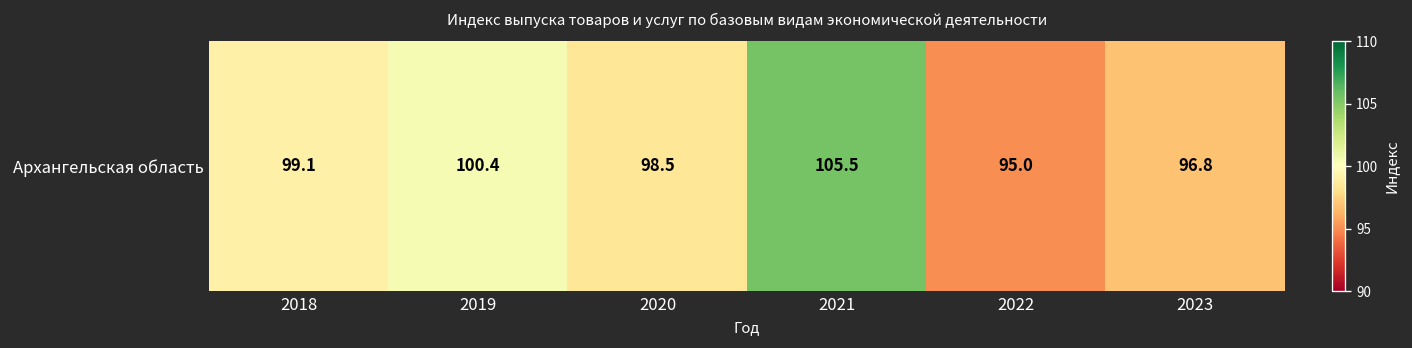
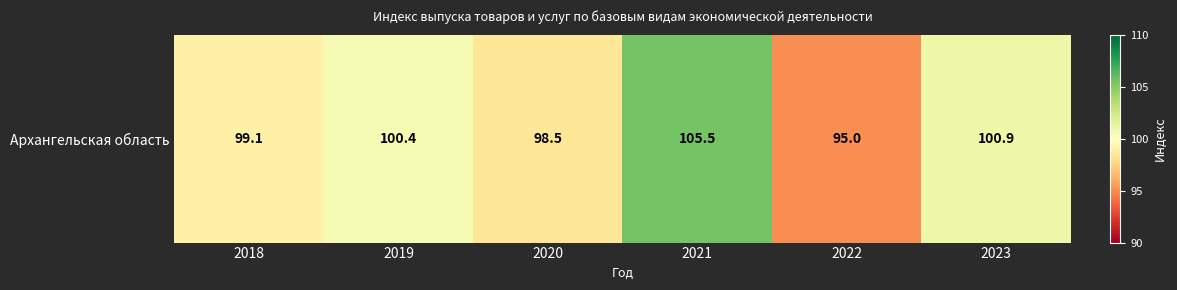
Архангельская область, 2023: 96.8 -> 100.9
